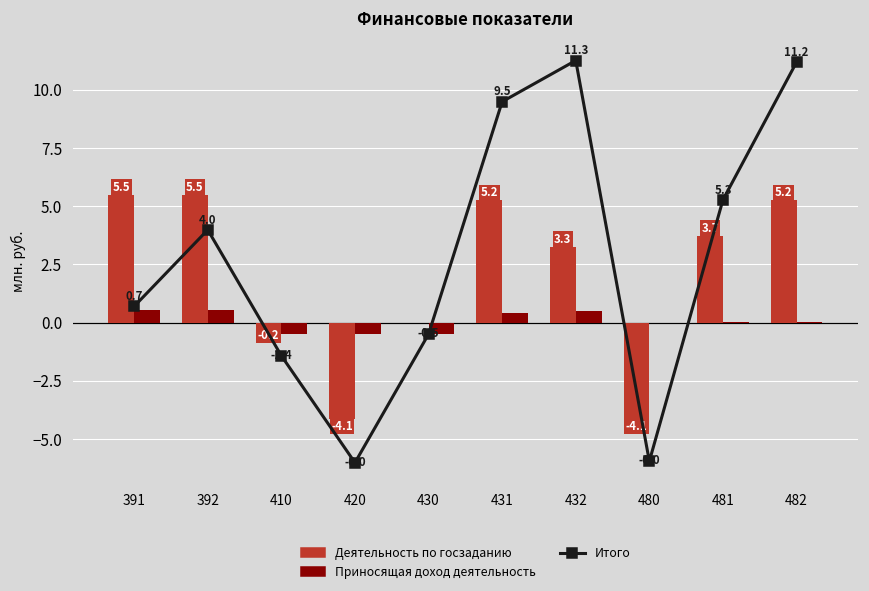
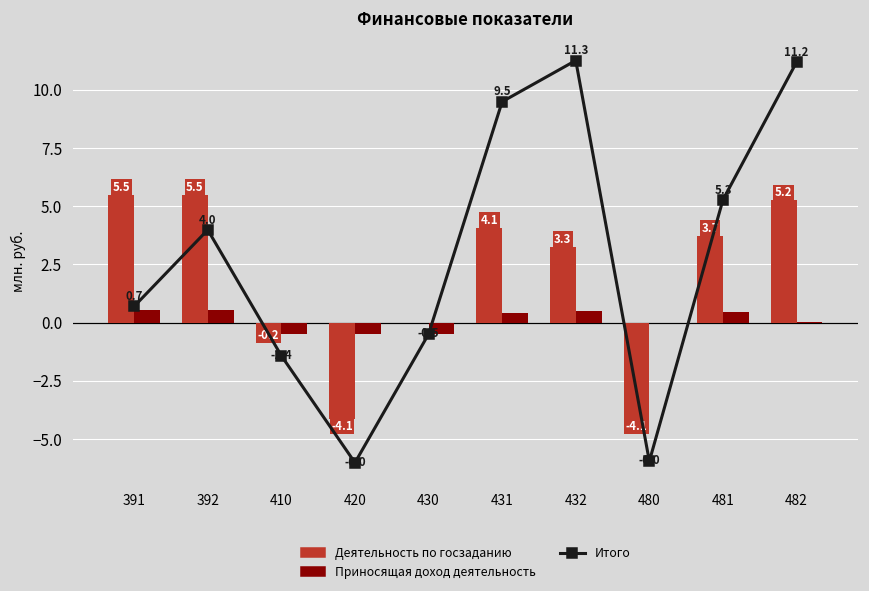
Деятельность по госзаданию, 431: 5.2 -> 4.1
Приносящая доход деятельность, 481: 0.0 -> 0.5
